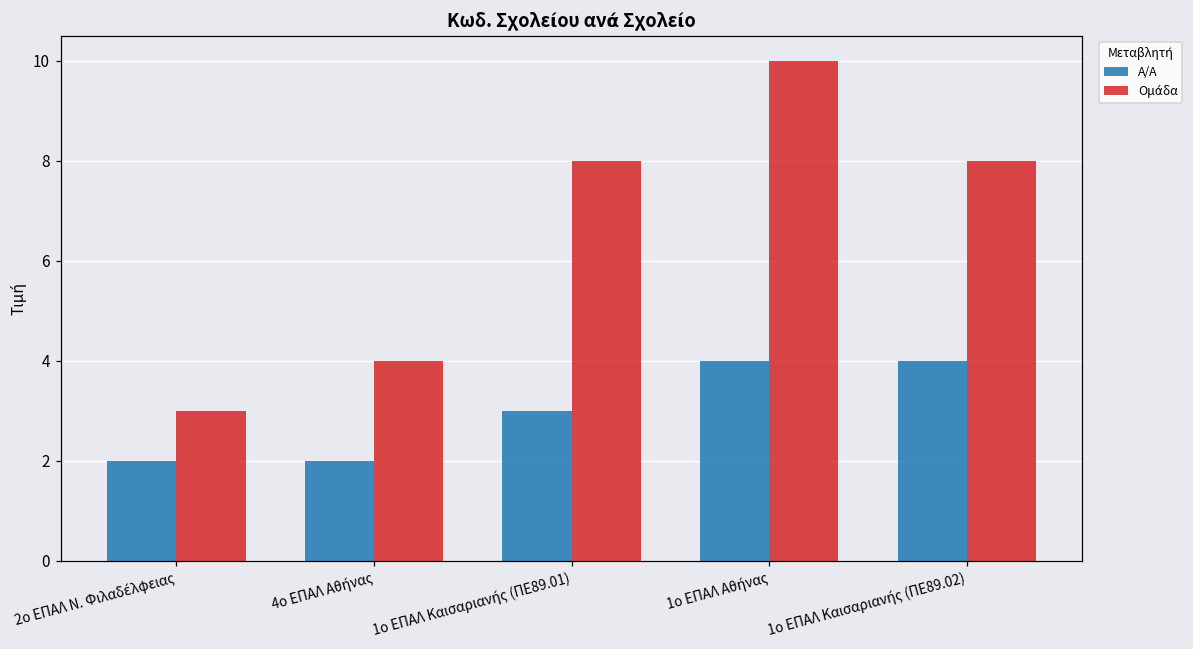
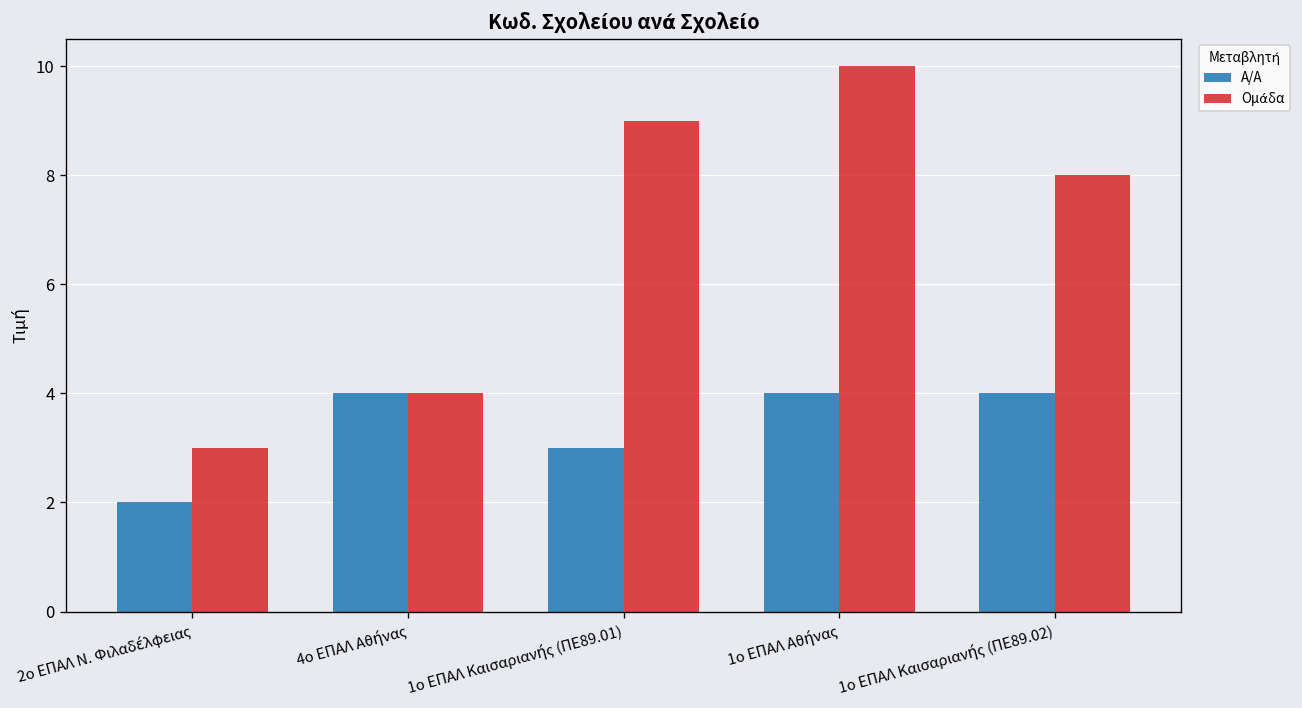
Α/Α, 4ο ΕΠΑΛ Αθήνας: 2 -> 4
Ομάδα, 1ο ΕΠΑΛ Καισαριανής (ΠΕ89.01): 8 -> 9
